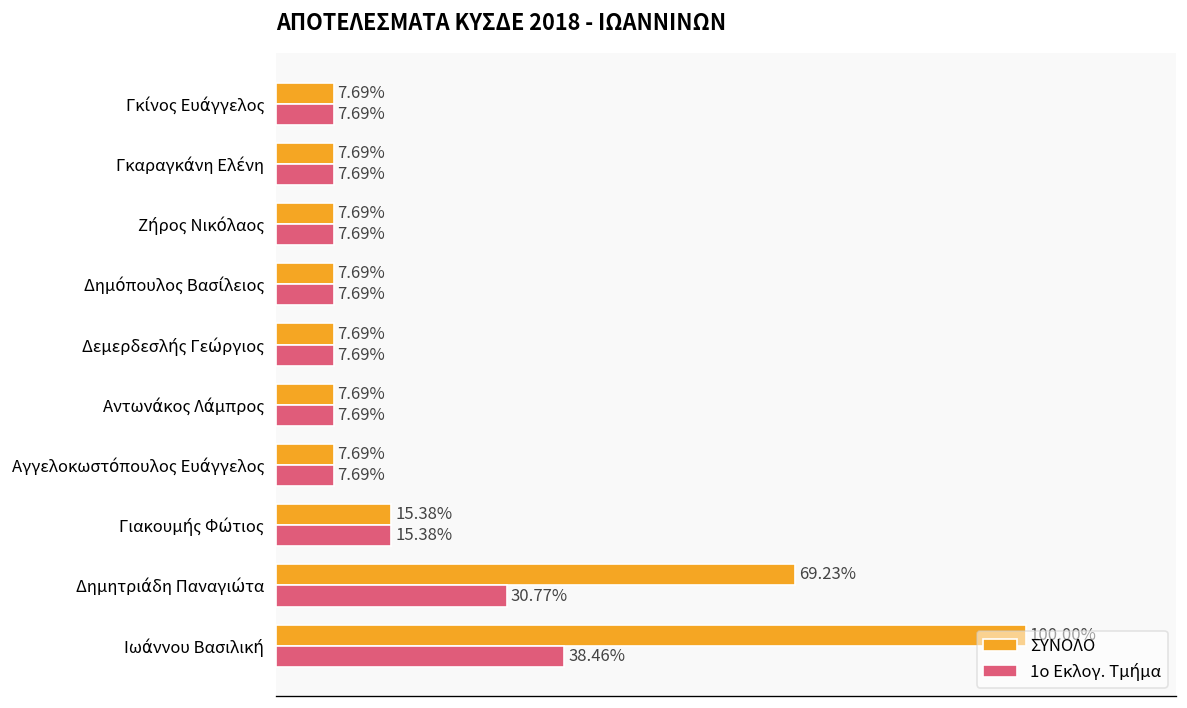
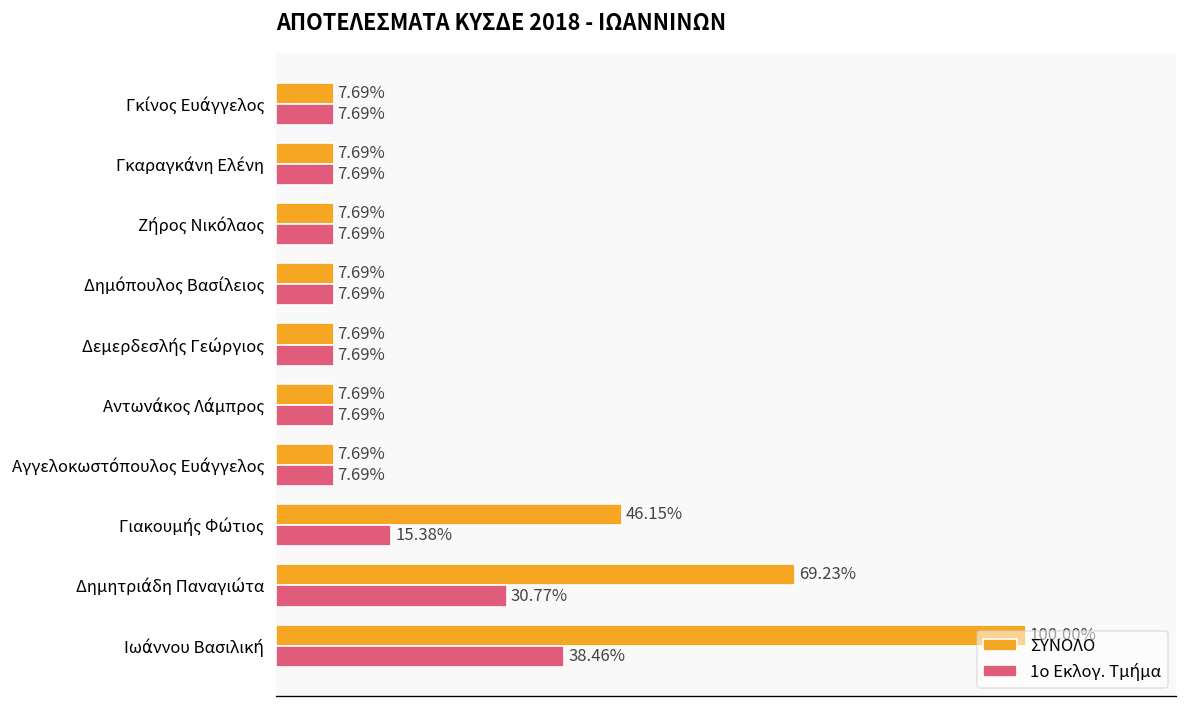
ΣΥΝΟΛΟ, Γιακουμής Φώτιος: 15.38% -> 46.15%
